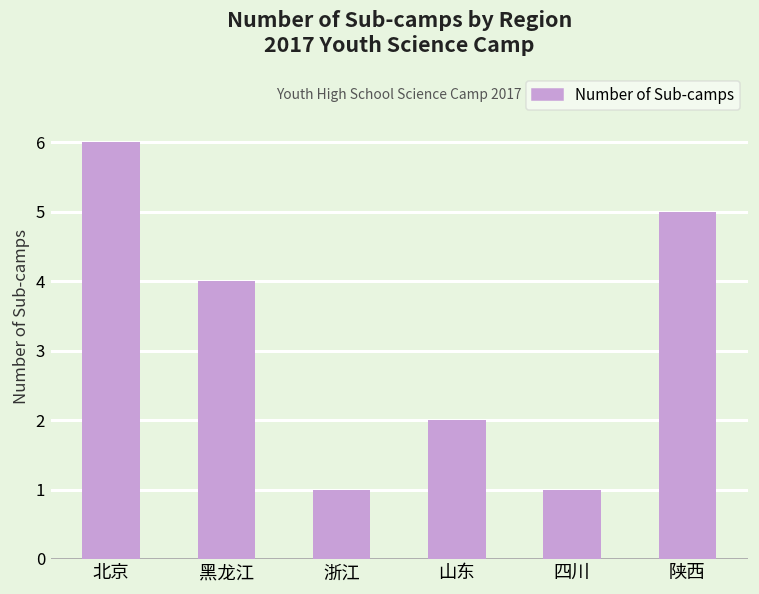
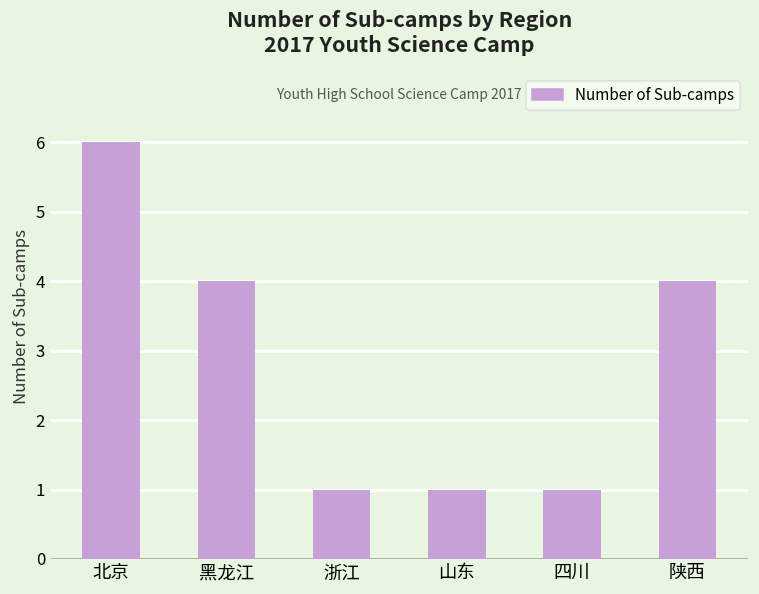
山东: 2 -> 1
陕西: 5 -> 4
